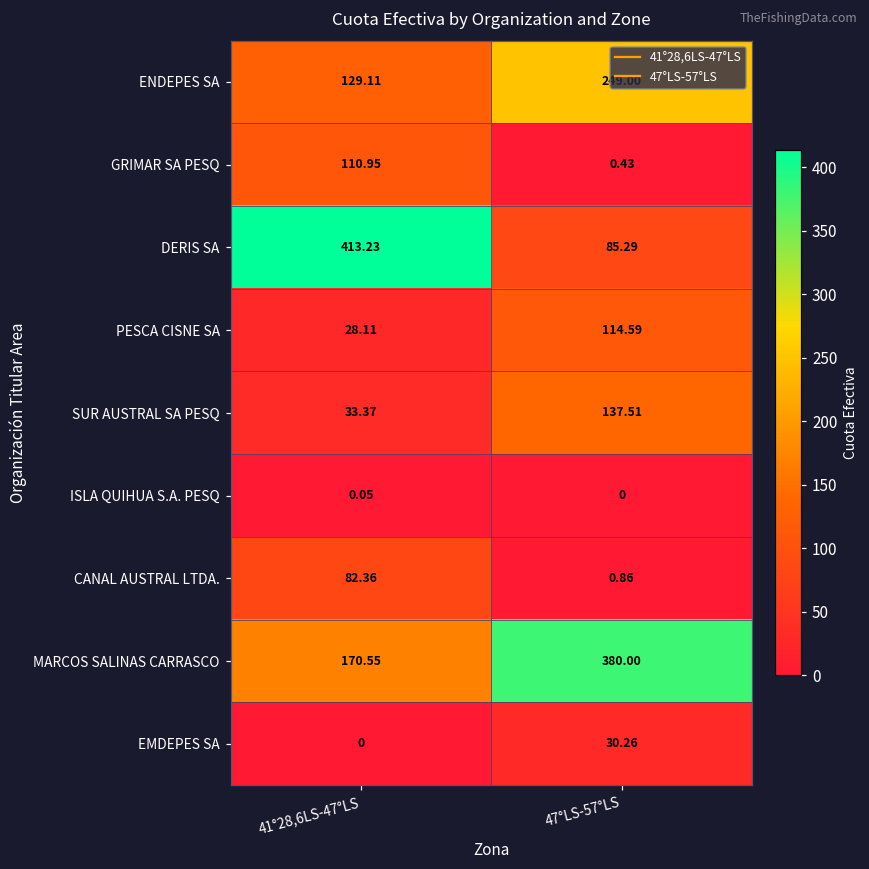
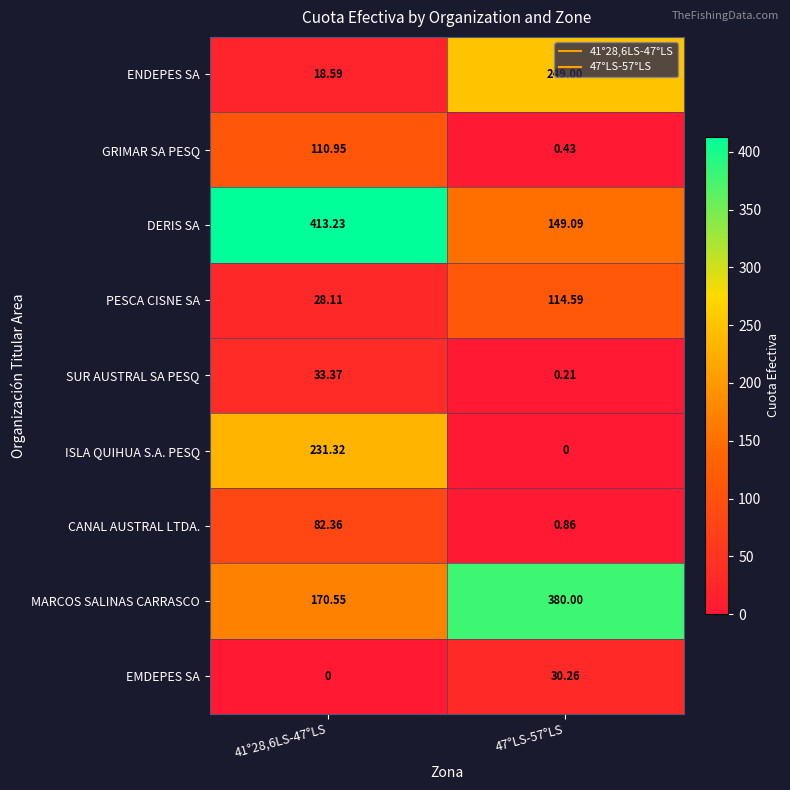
ENDEPES SA, 41°28,6LS-47°LS: 129.11 -> 18.59
DERIS SA, 47°LS-57°LS: 85.29 -> 149.09
SUR AUSTRAL SA PESQ, 47°LS-57°LS: 137.51 -> 0.21
ISLA QUIHUA S.A. PESQ, 41°28,6LS-47°LS: 0.05 -> 231.32
